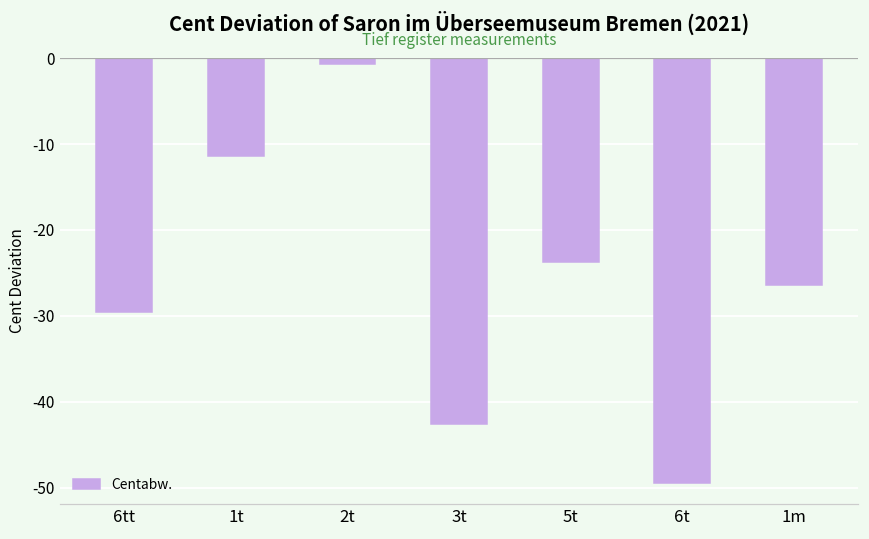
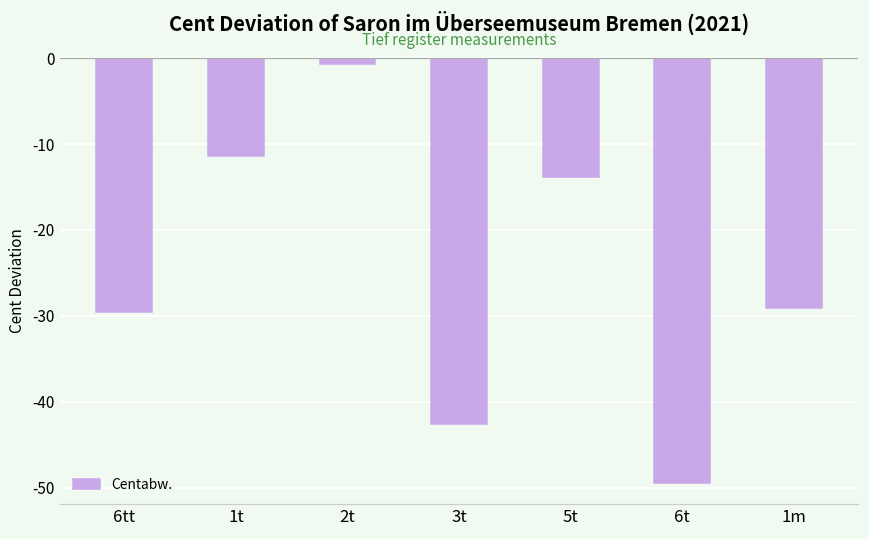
5t: -24 -> -14
1m: -26 -> -29
